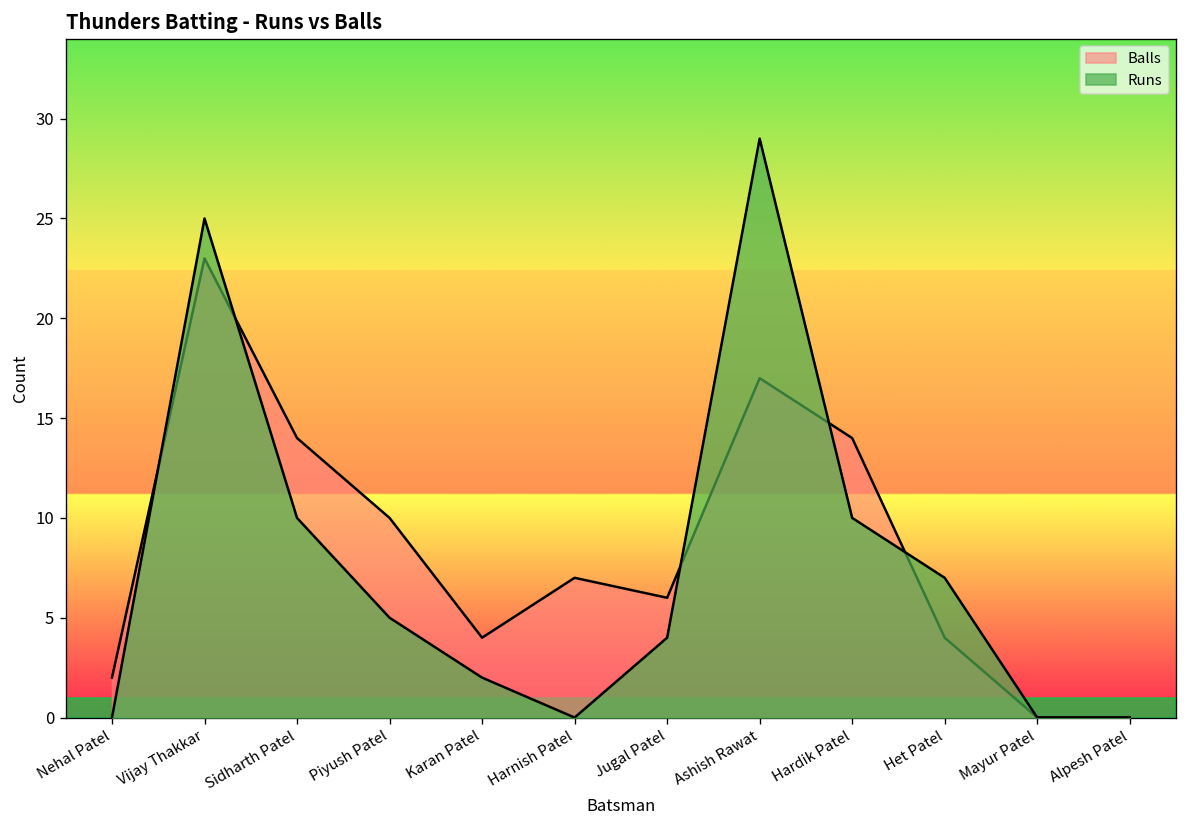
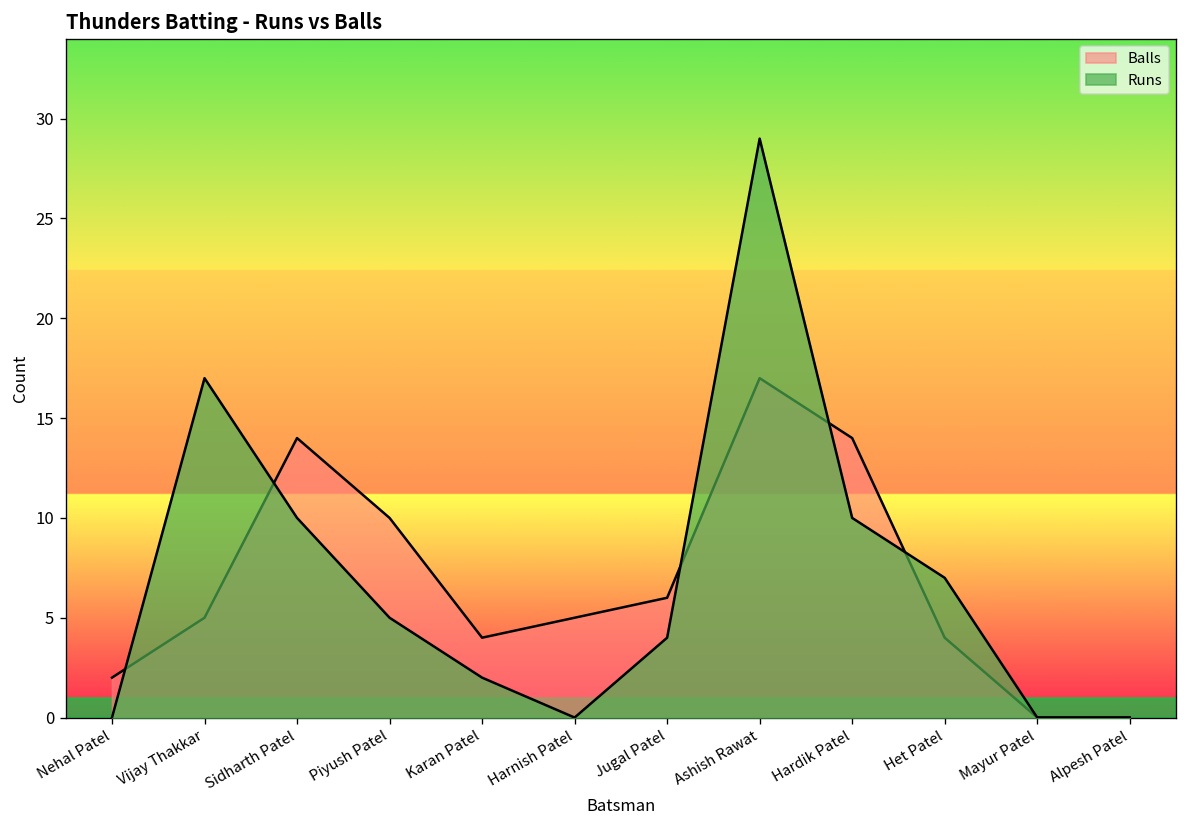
Balls, Vijay Thakkar: 23 -> 5
Runs, Vijay Thakkar: 25 -> 17
Balls, Harnish Patel: 7 -> 5
